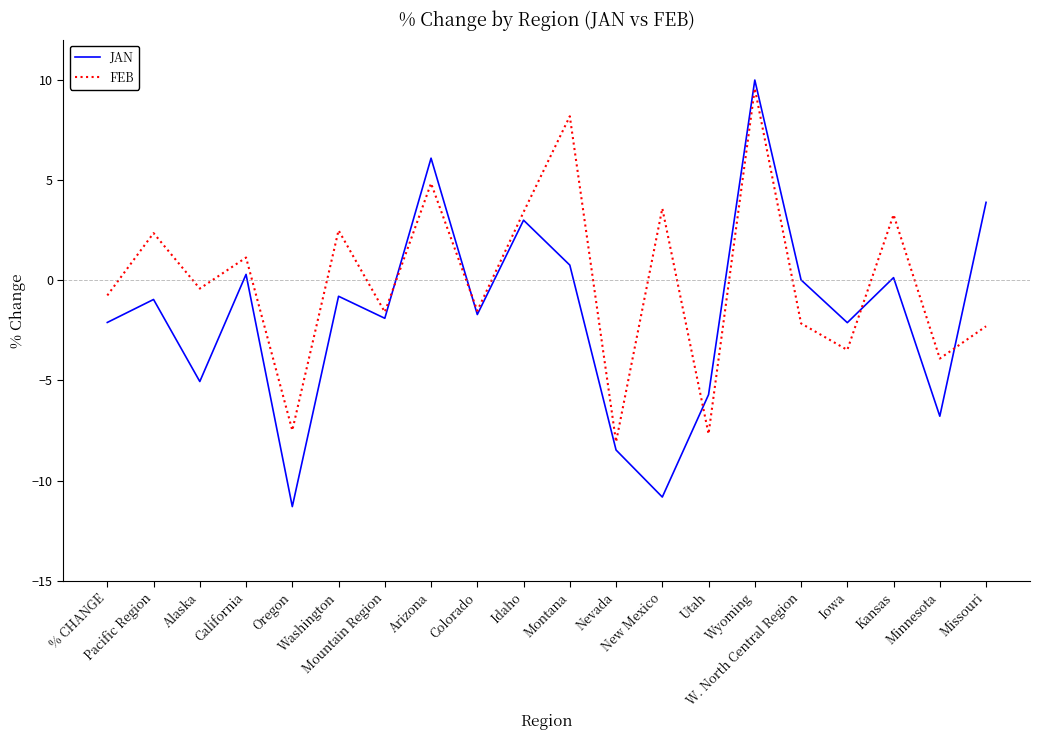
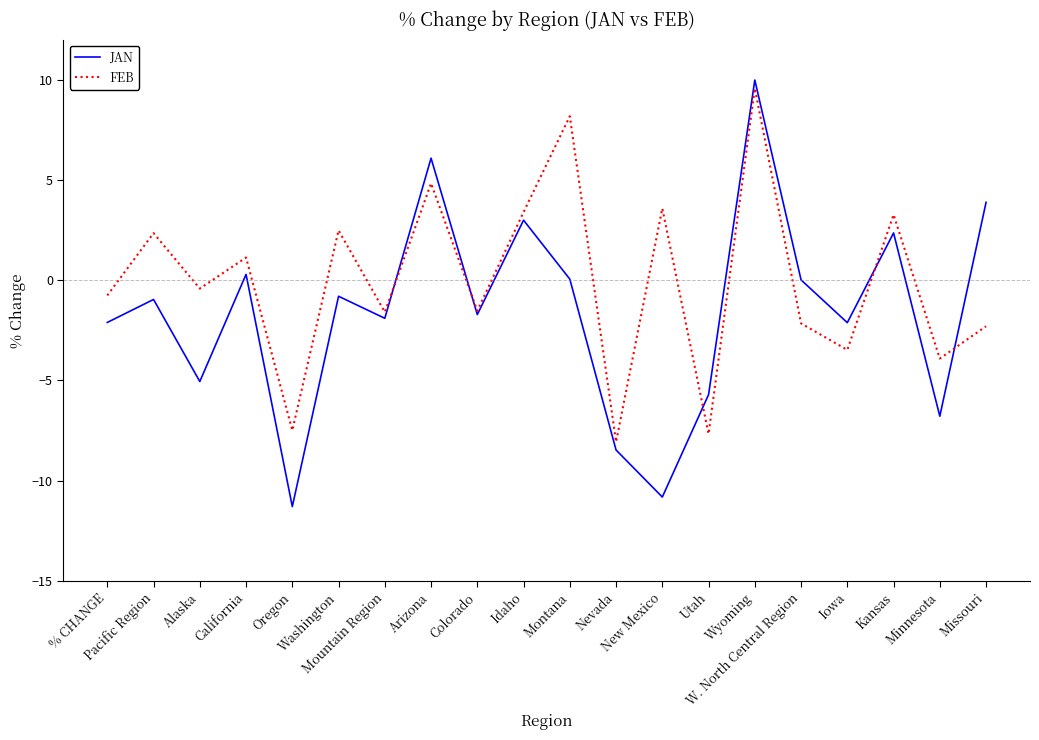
JAN, Montana: 0.8 -> 0.1
JAN, Kansas: 0.1 -> 2.4
